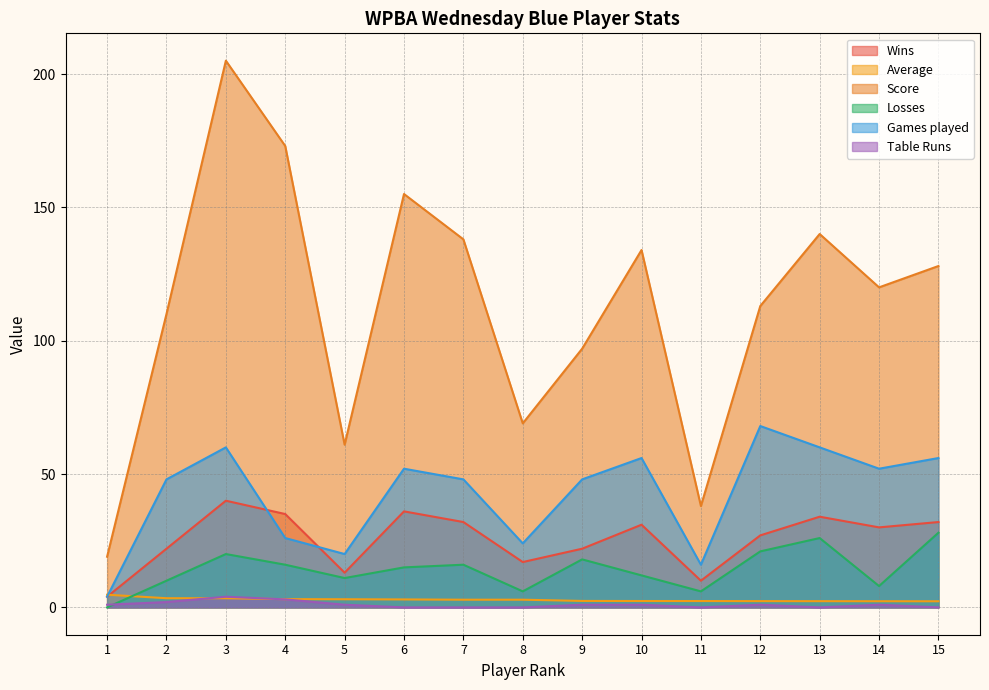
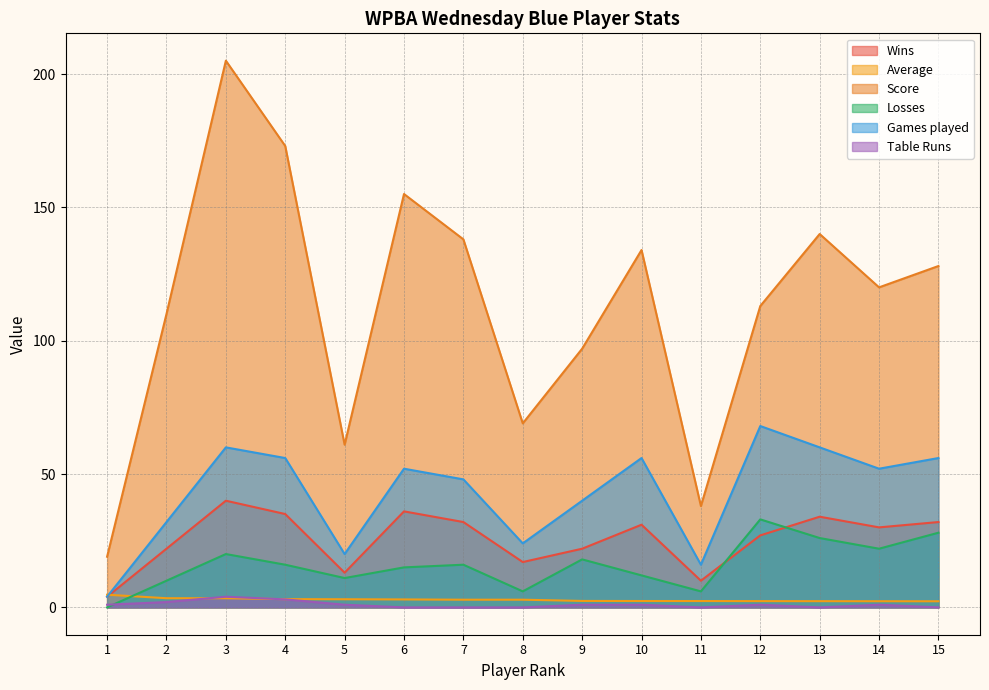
Games played, 2: 48 -> 32
Games played, 4: 26 -> 56
Games played, 9: 48 -> 40
Losses, 12: 21 -> 33
Losses, 14: 8 -> 22
